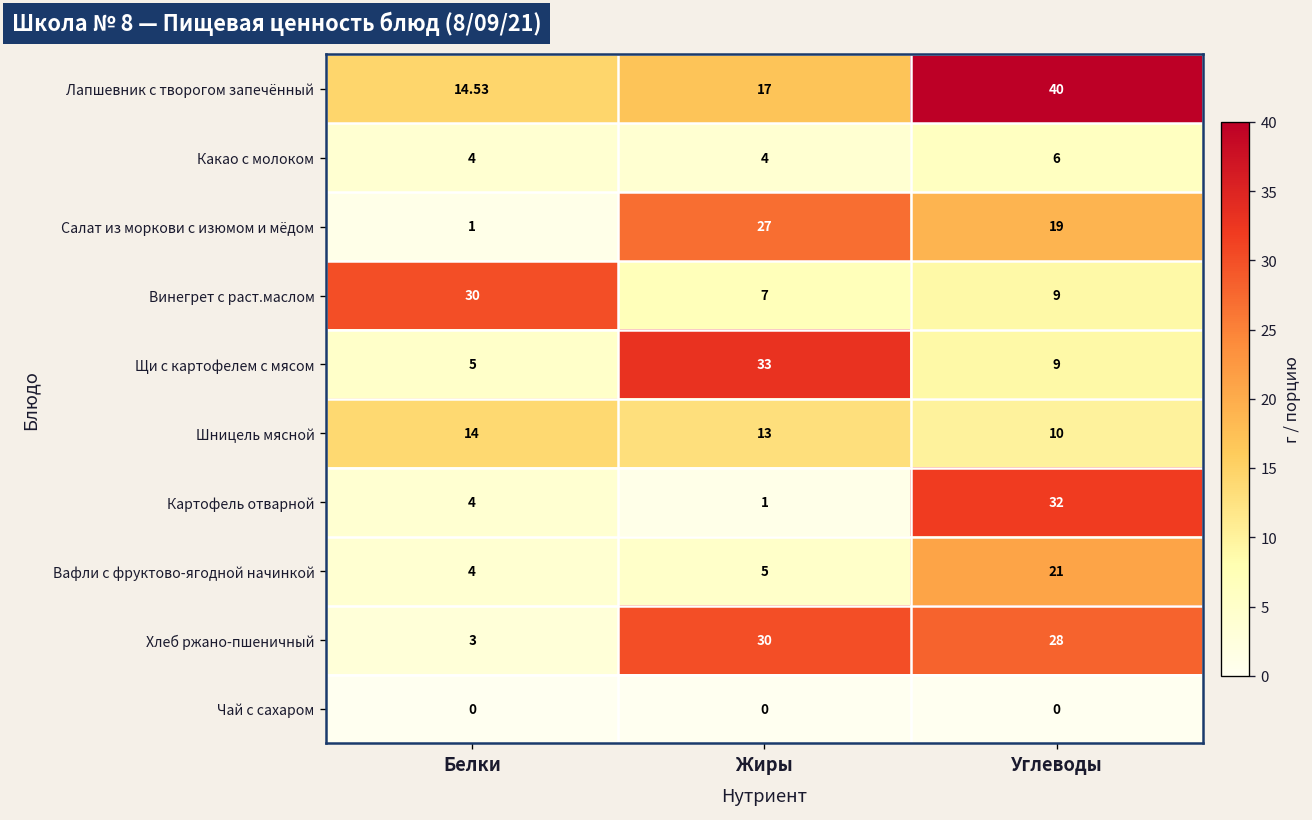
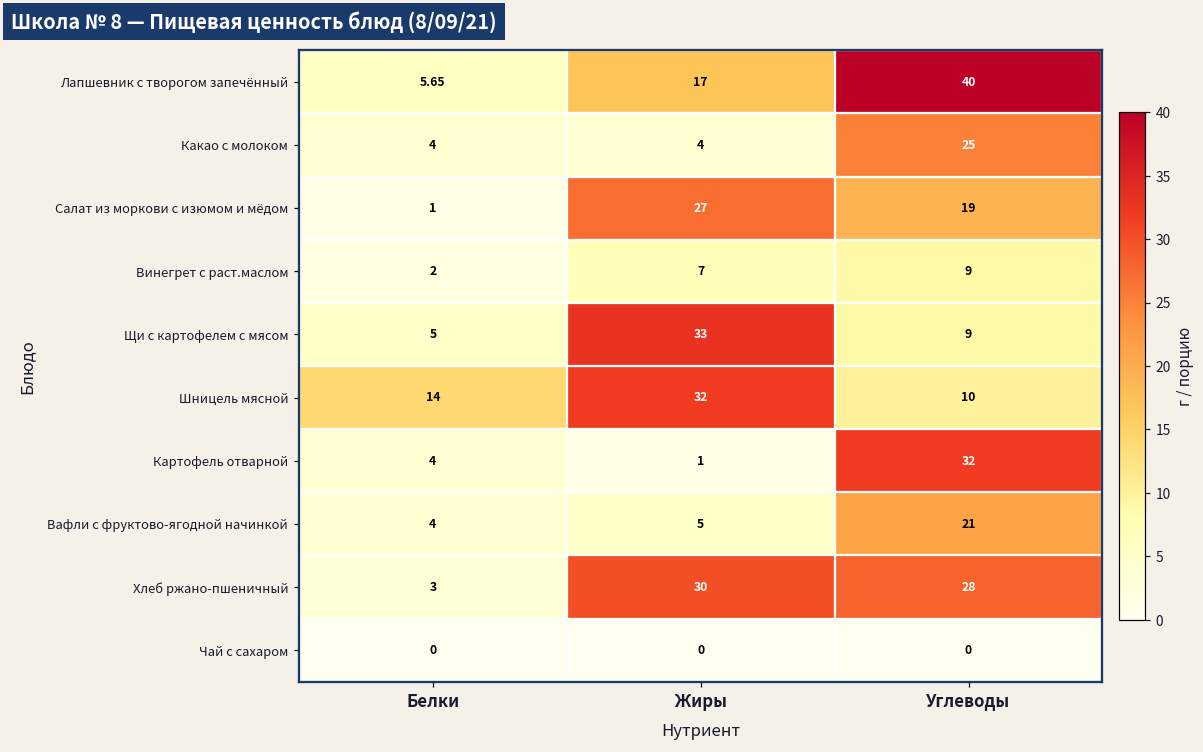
Лапшевник с творогом запечённый, Белки: 14.53 -> 5.65
Какао с молоком, Углеводы: 6 -> 25
Винегрет с раст.маслом, Белки: 30 -> 2
Шницель мясной, Жиры: 13 -> 32
